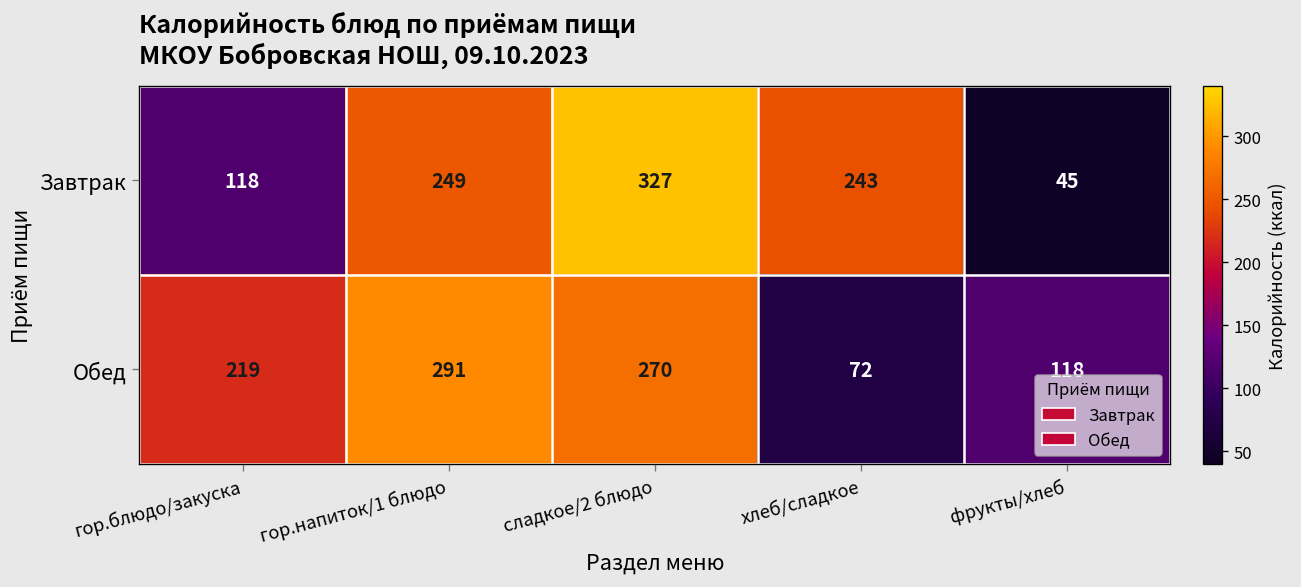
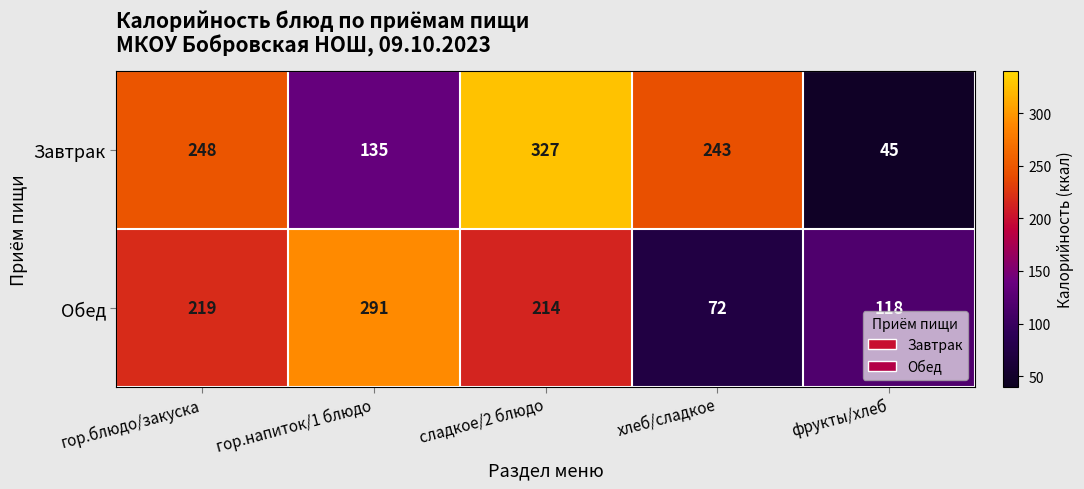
Завтрак, гор.блюдо/закуска: 118 -> 248
Завтрак, гор.напиток/1 блюдо: 249 -> 135
Обед, сладкое/2 блюдо: 270 -> 214
